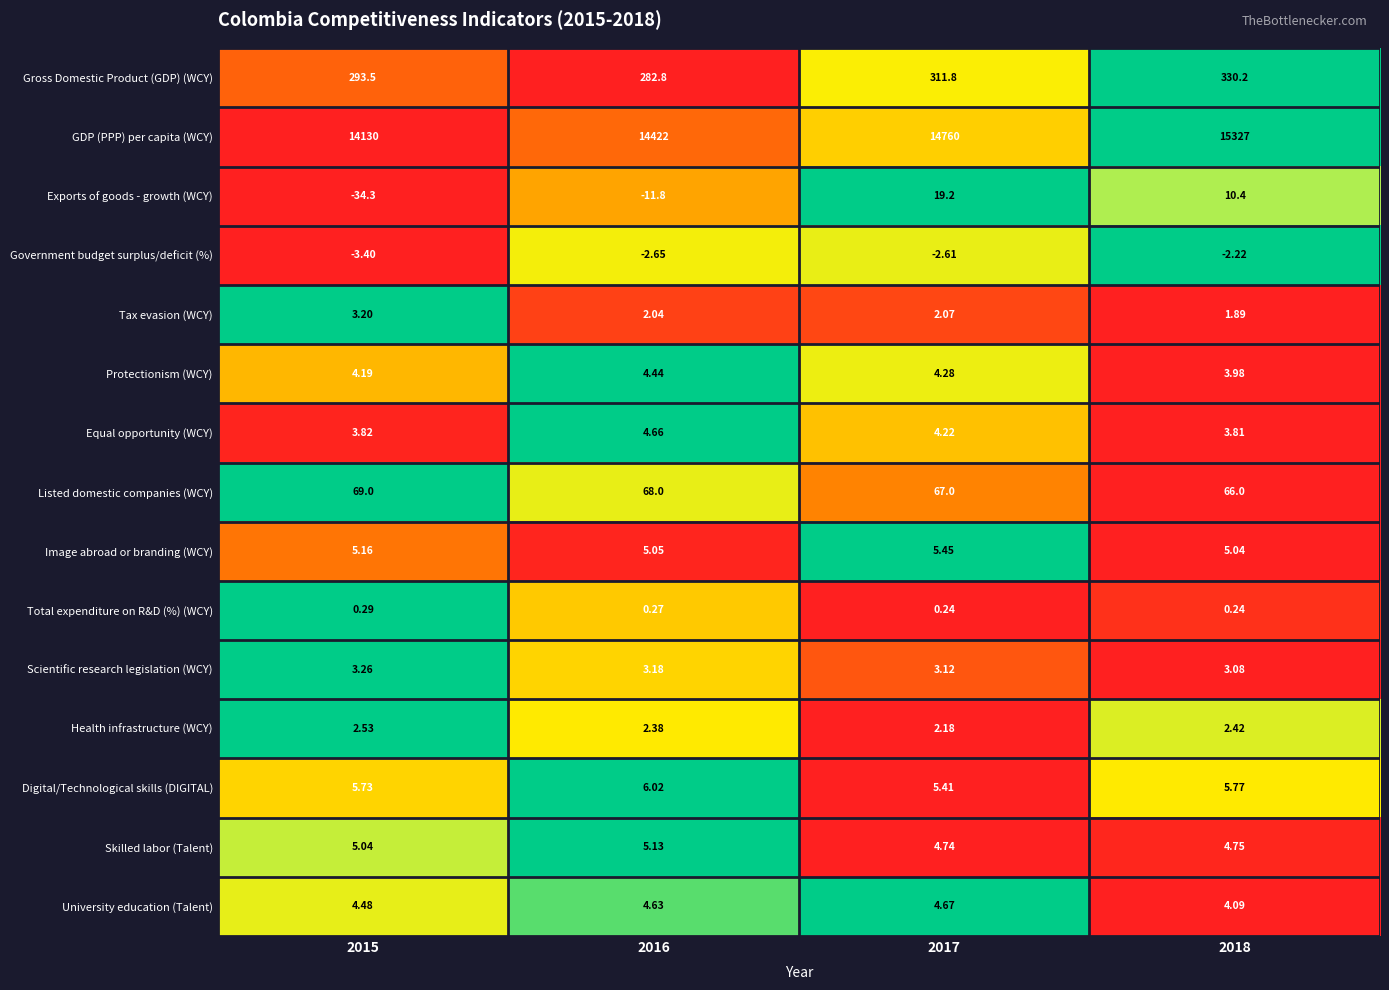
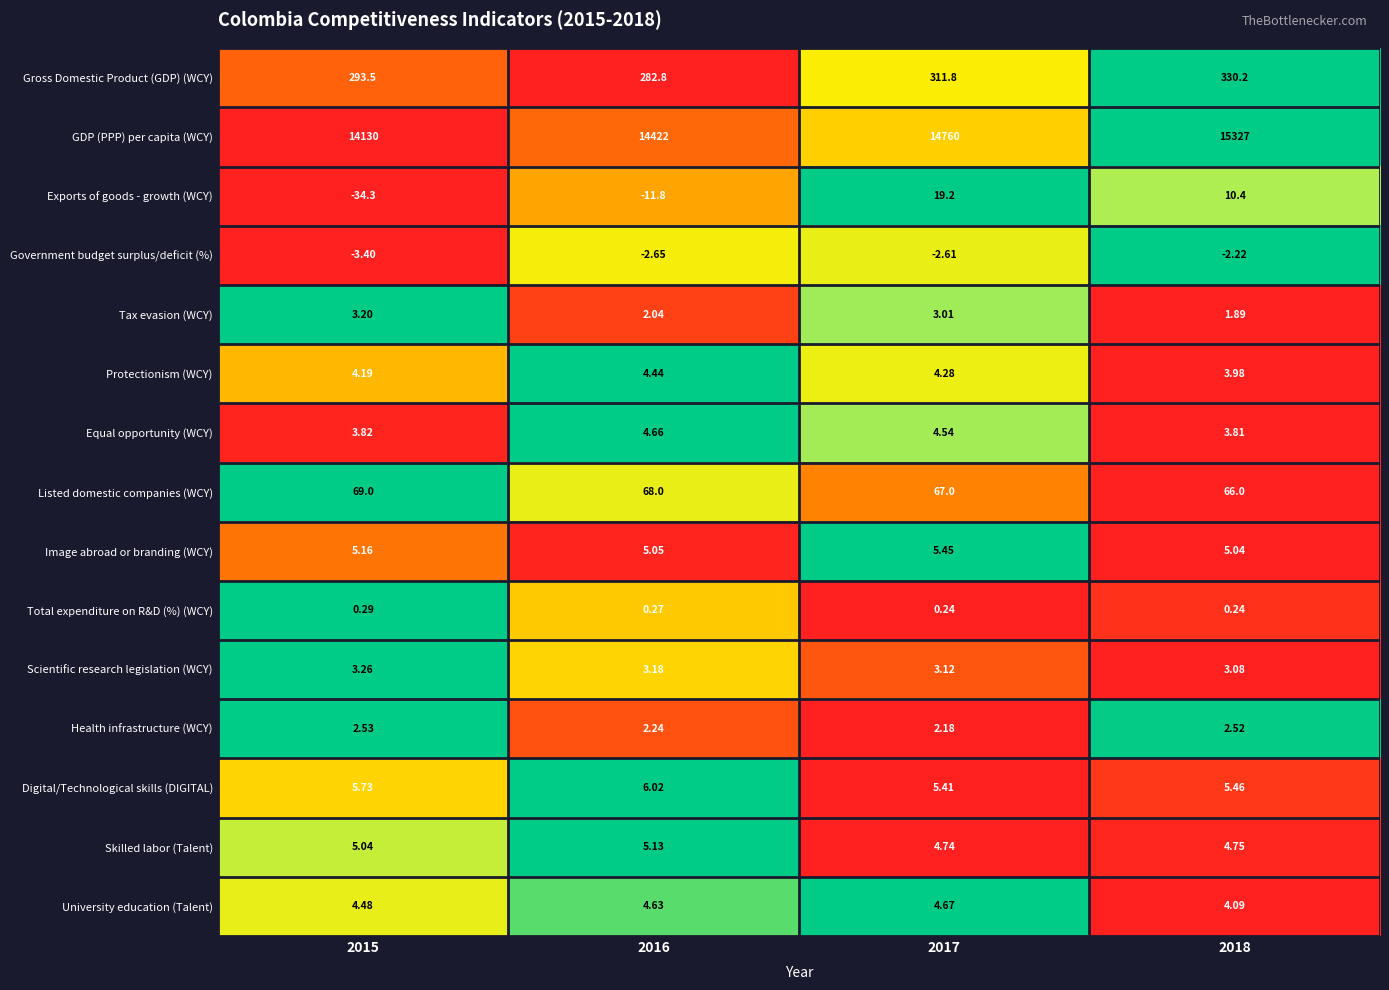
Tax evasion (WCY), 2017: 2.07 -> 3.01
Equal opportunity (WCY), 2017: 4.22 -> 4.54
Health infrastructure (WCY), 2016: 2.38 -> 2.24
Health infrastructure (WCY), 2018: 2.42 -> 2.52
Digital/Technological skills (DIGITAL), 2018: 5.77 -> 5.46
